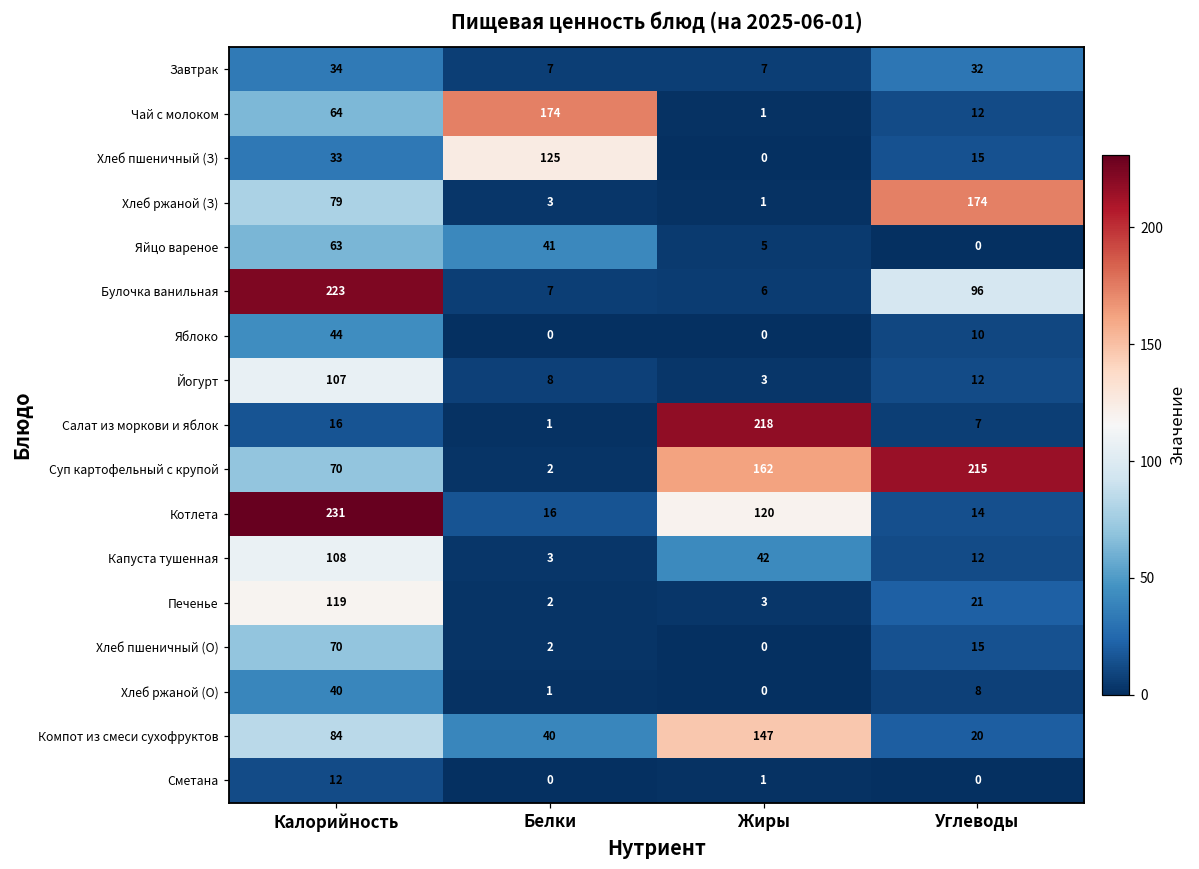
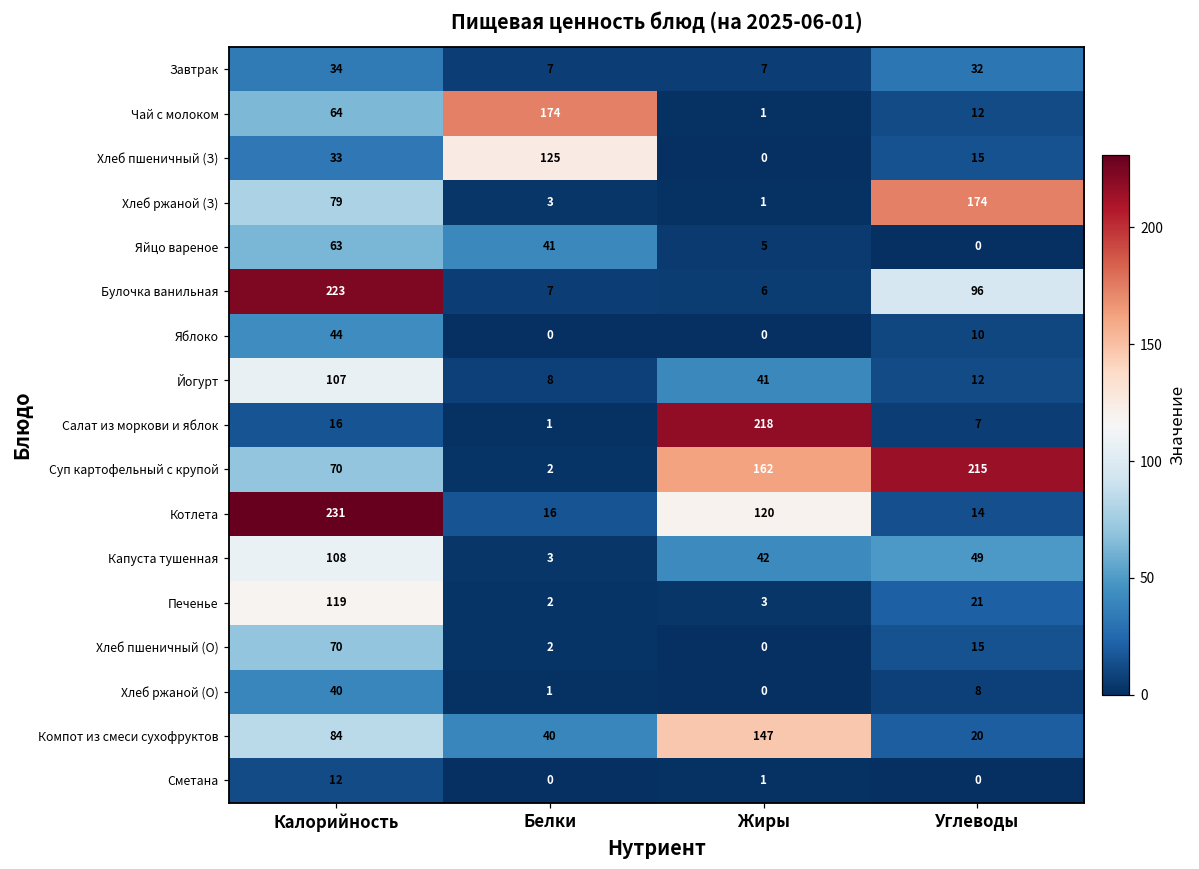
Йогурт, Жиры: 3 -> 41
Капуста тушенная, Углеводы: 12 -> 49
